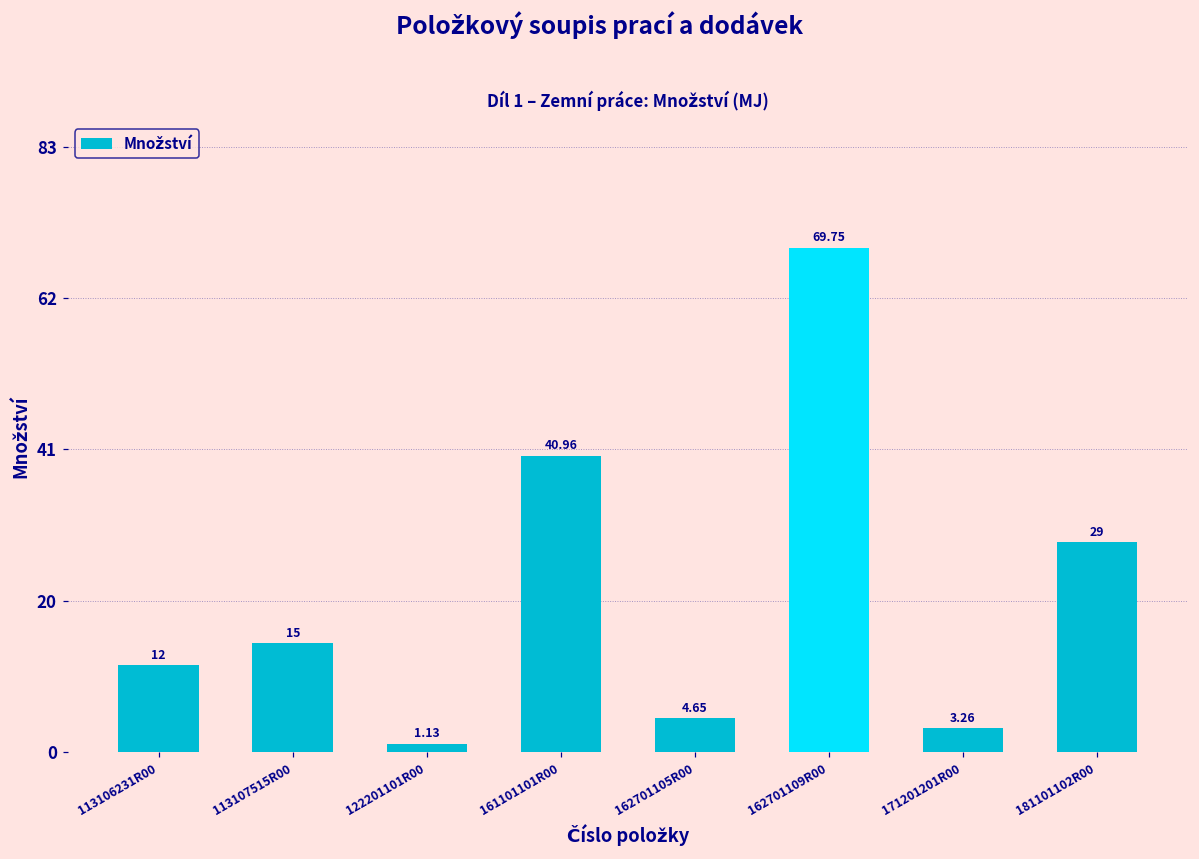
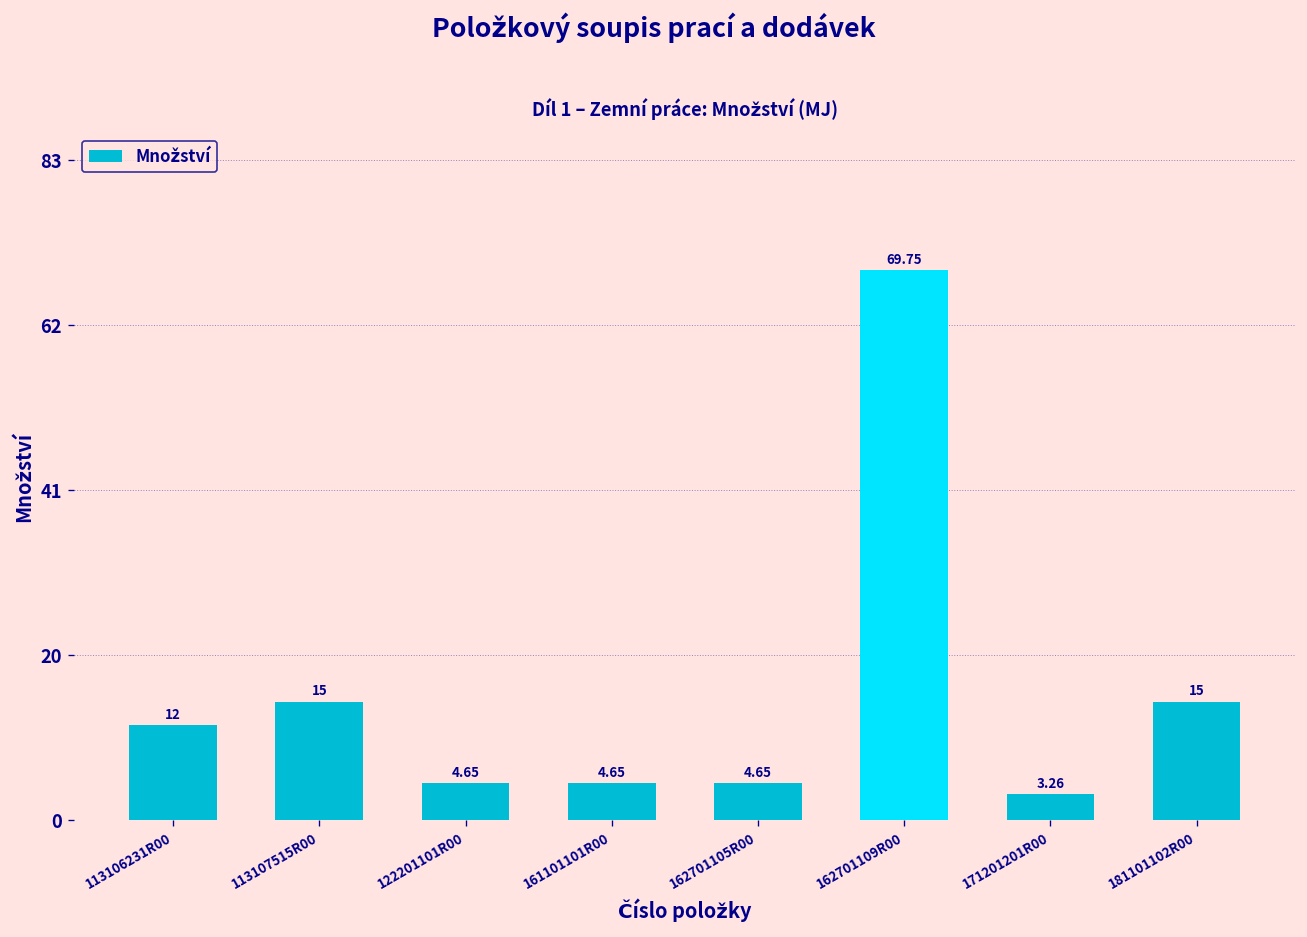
122201101R00: 1.13 -> 4.65
161101101R00: 40.96 -> 4.65
181101102R00: 29 -> 15
